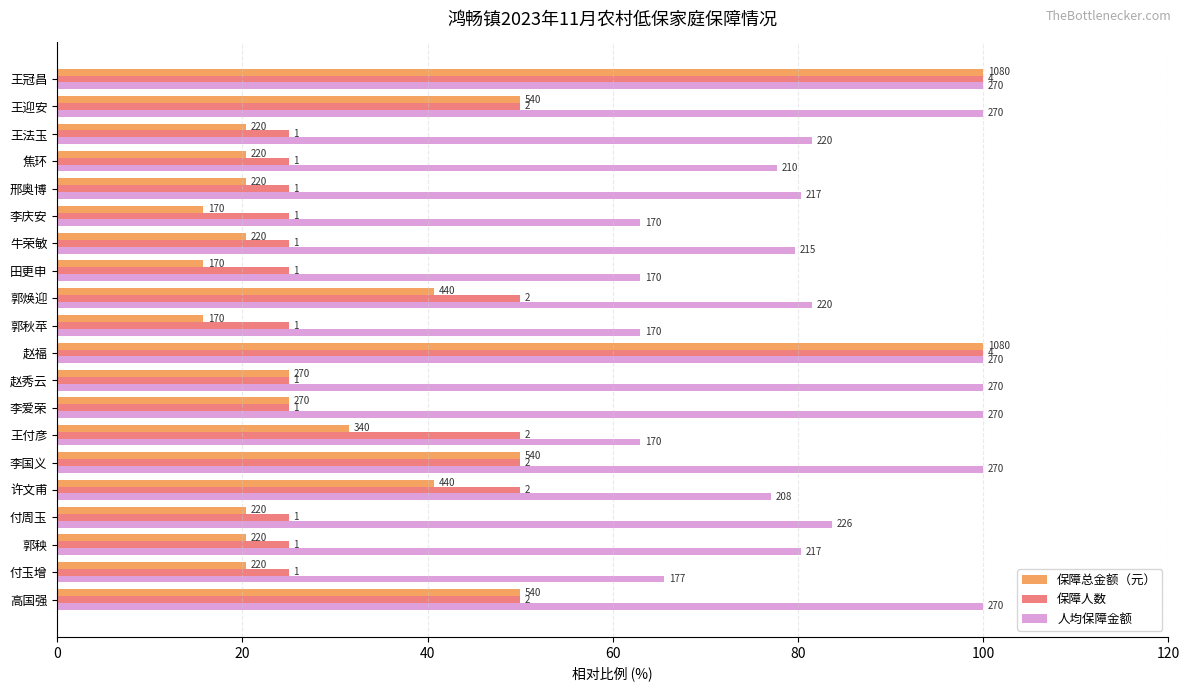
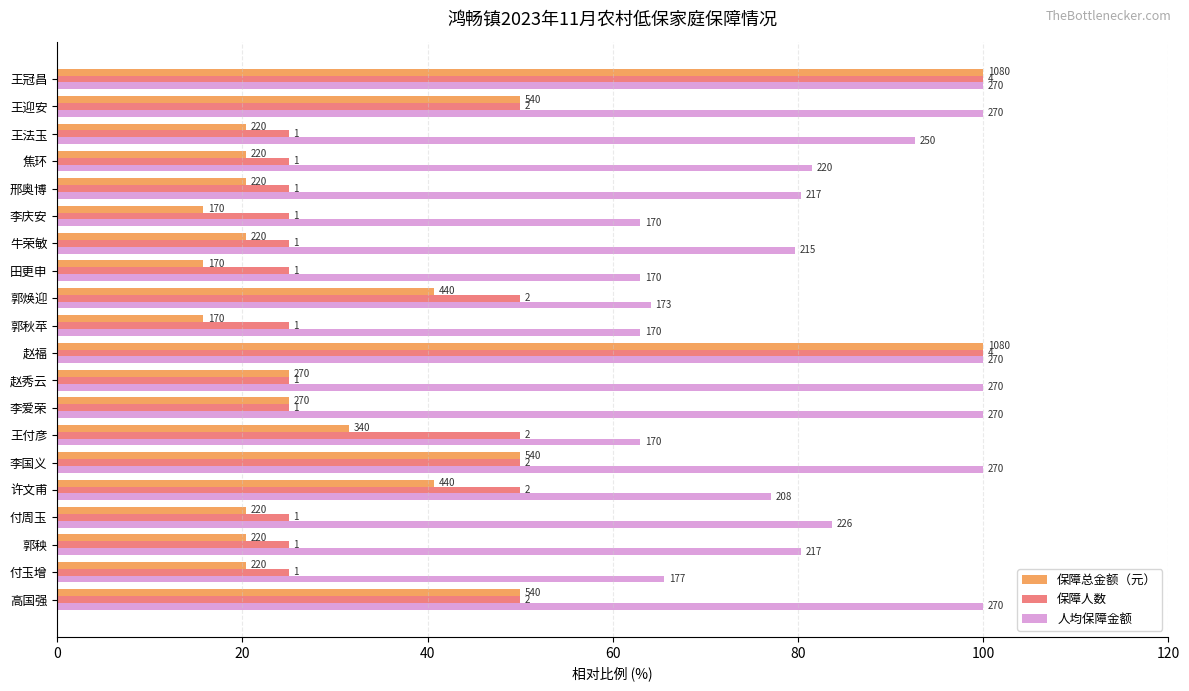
人均保障金额, 王法玉: 220 -> 250
人均保障金额, 焦环: 210 -> 220
人均保障金额, 郭焕迎: 220 -> 173
